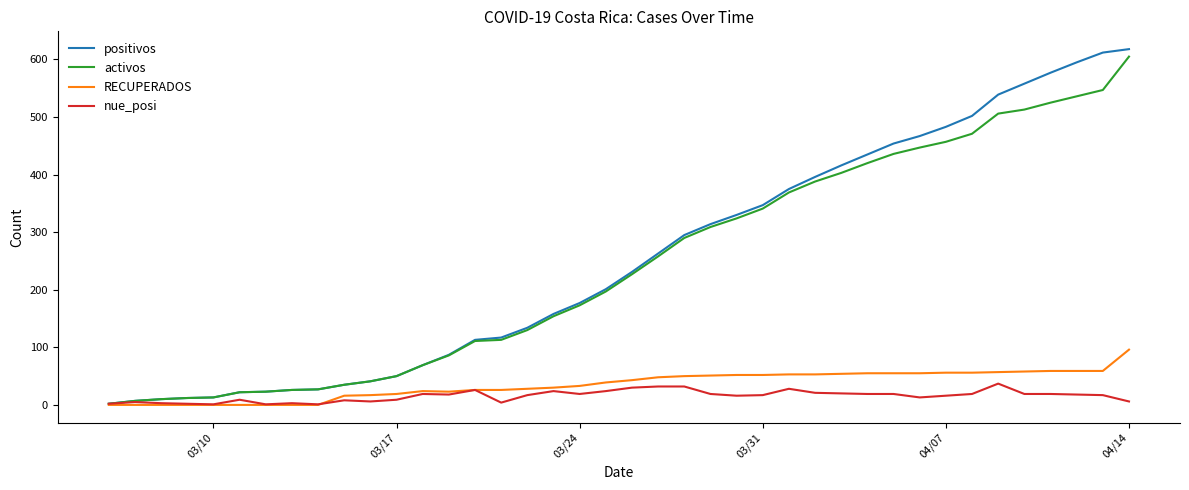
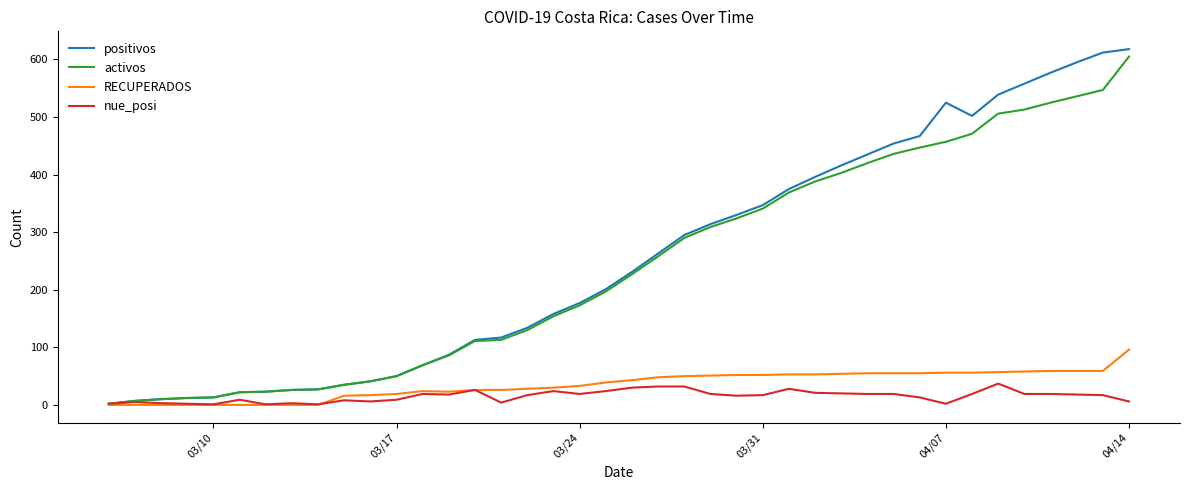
positivos, 04/07: 480 -> 530
nue_posi, 04/07: 20 -> 0
